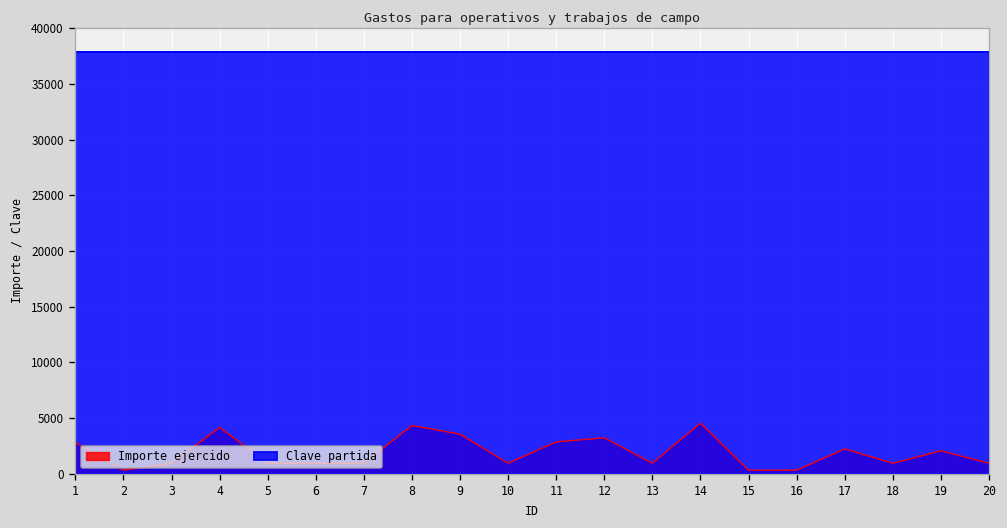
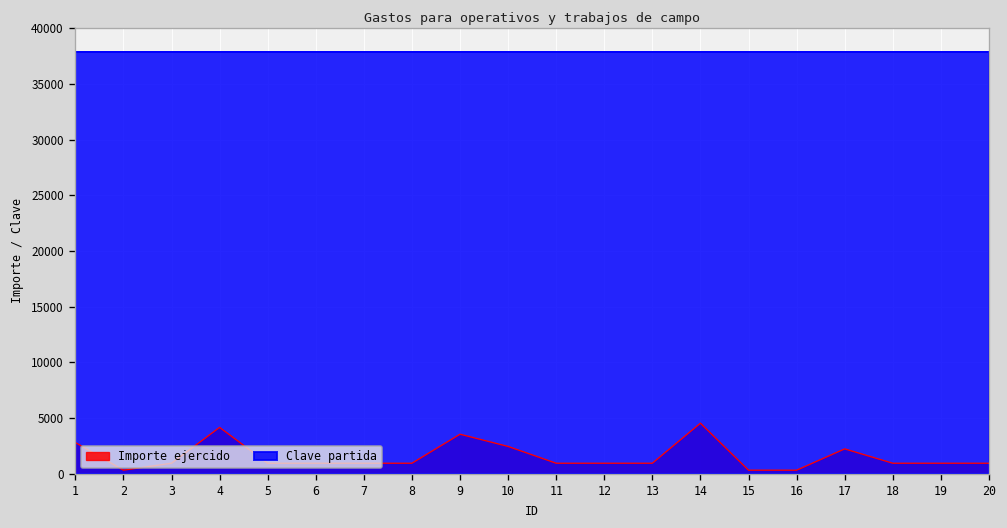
Importe ejercido, 8: 4000 -> 1000
Importe ejercido, 10: 1000 -> 2000
Importe ejercido, 11: 3000 -> 1000
Importe ejercido, 12: 3000 -> 1000
Importe ejercido, 19: 2000 -> 1000
